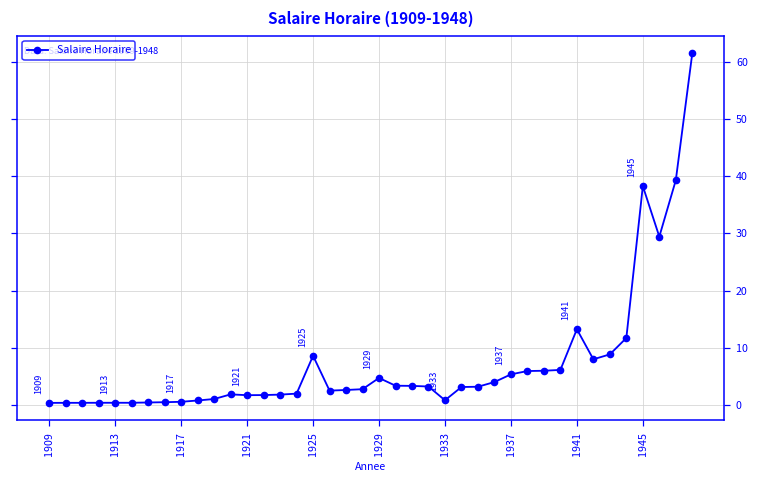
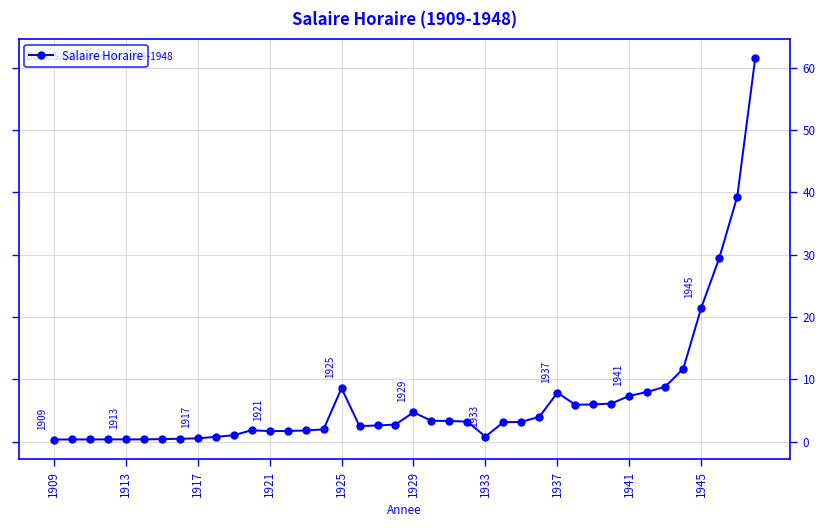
1937: 5 -> 8
1941: 13 -> 7
1945: 38 -> 21
